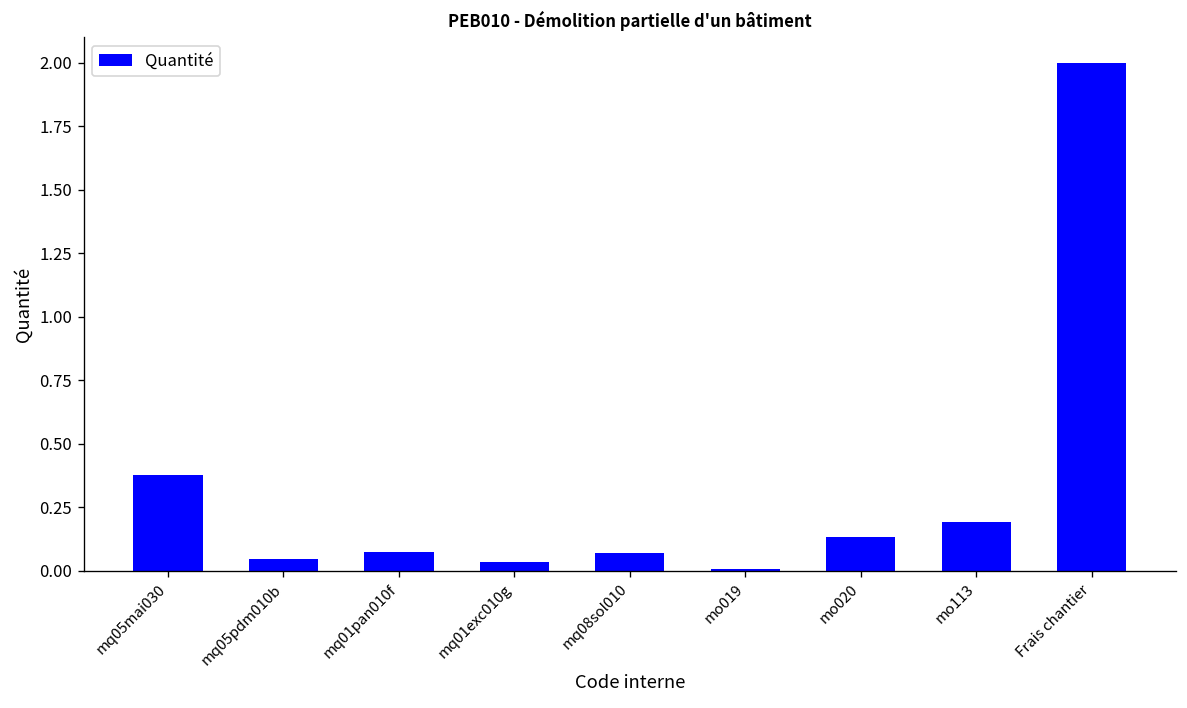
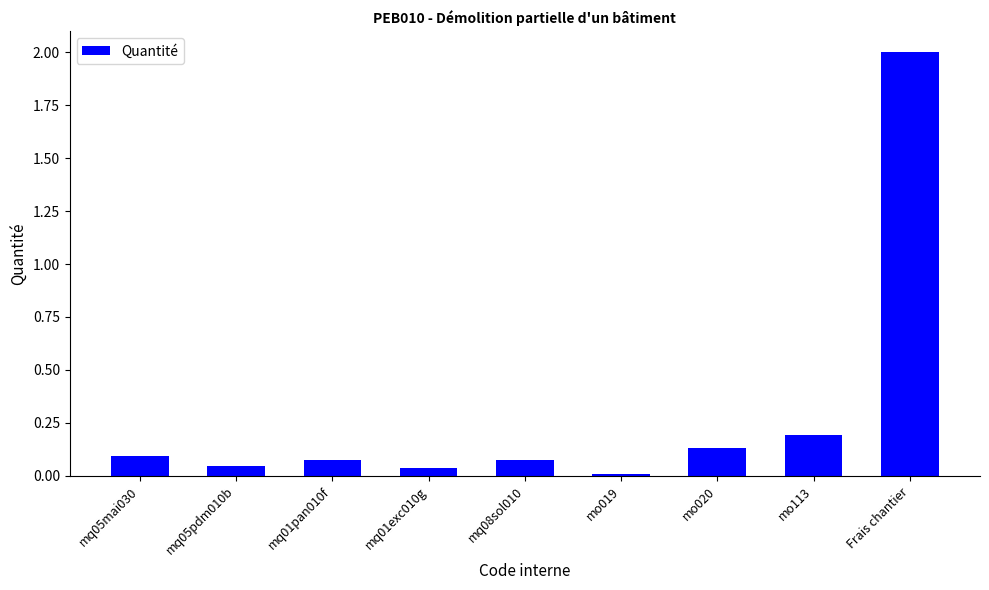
mq05mai030: 0.38 -> 0.09
